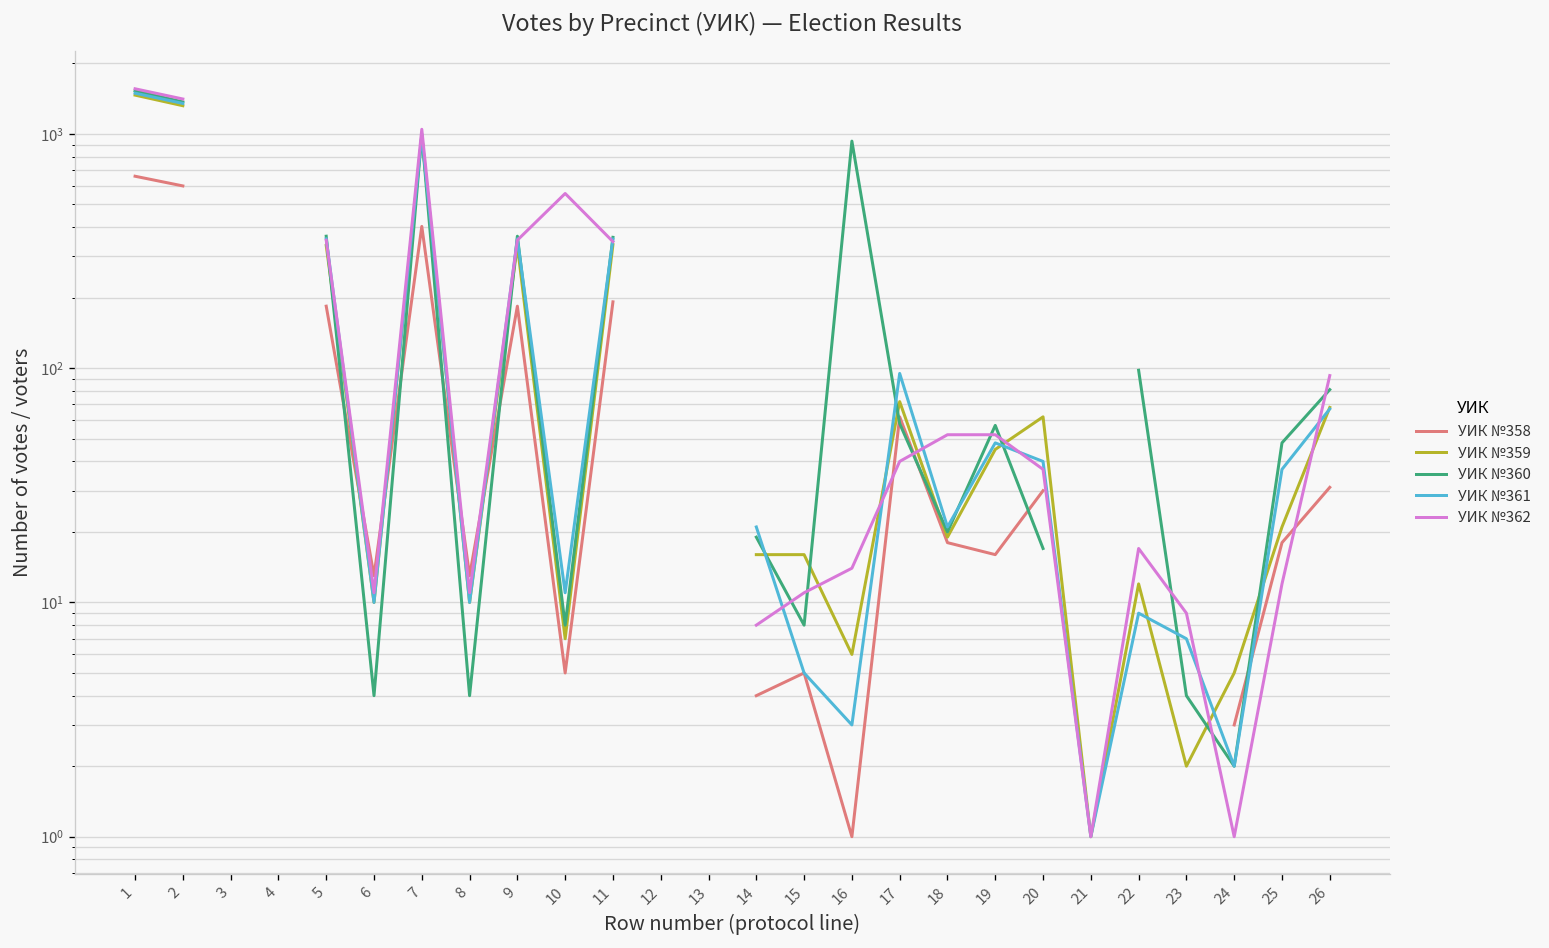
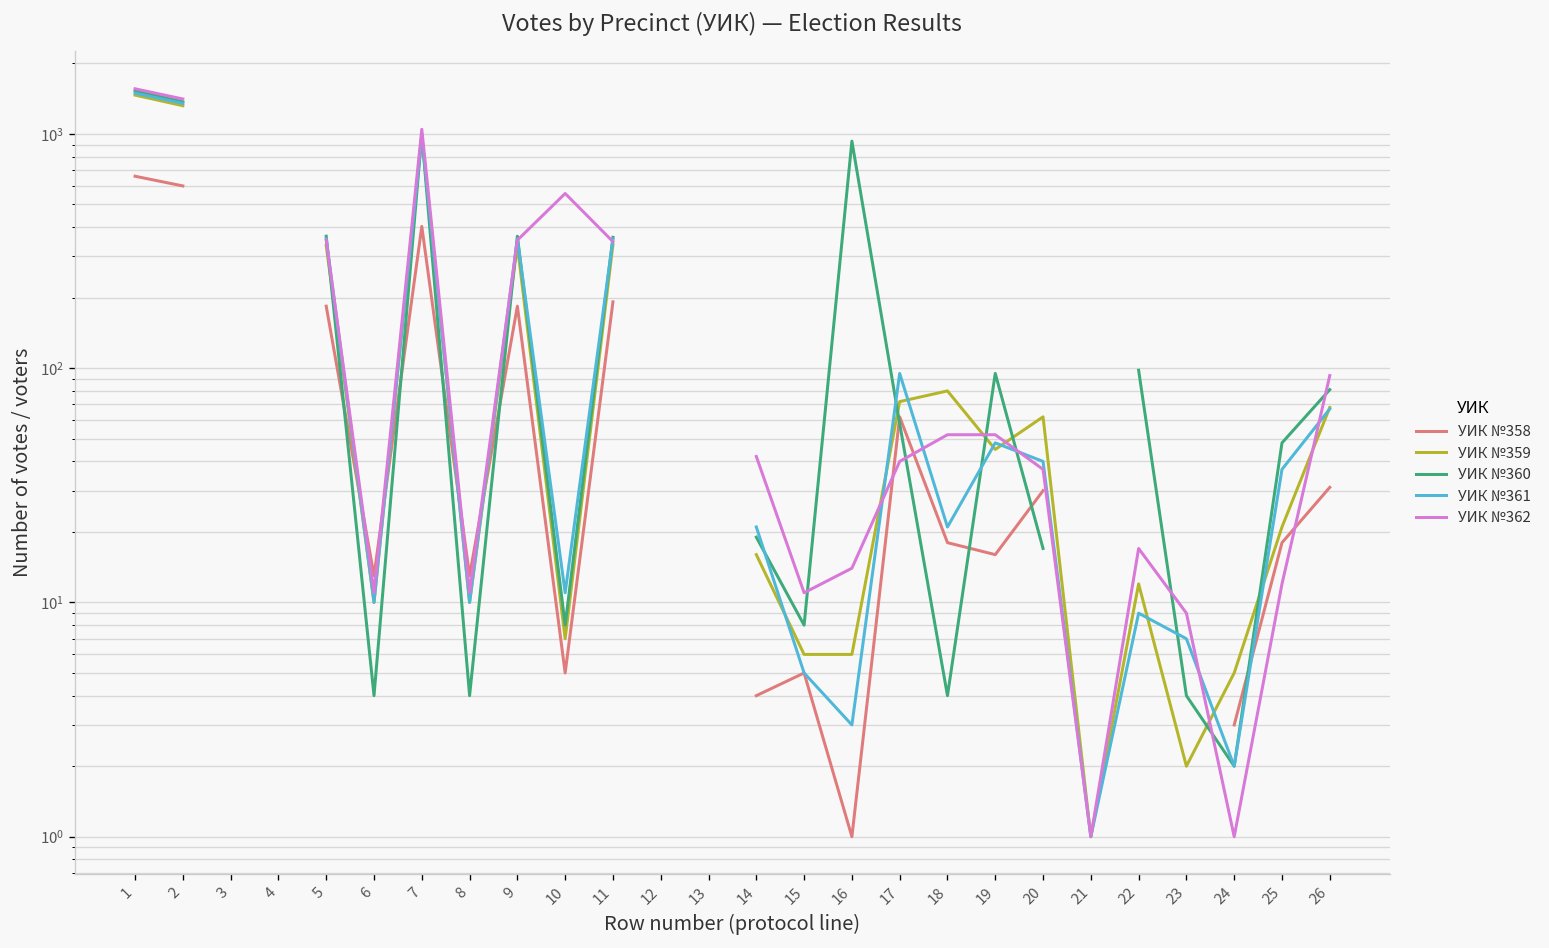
УИК №362, 14: 8 -> 42
УИК №359, 15: 16 -> 6
УИК №359, 18: 19 -> 80
УИК №360, 18: 20 -> 4
УИК №360, 19: 57 -> 100
